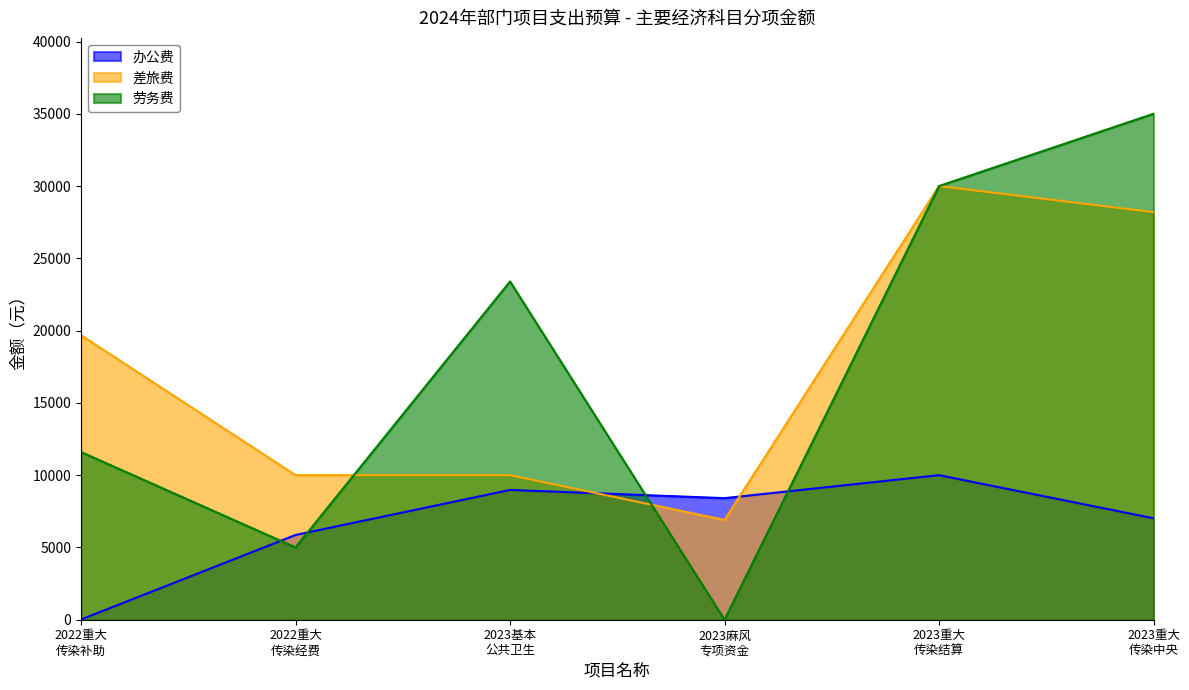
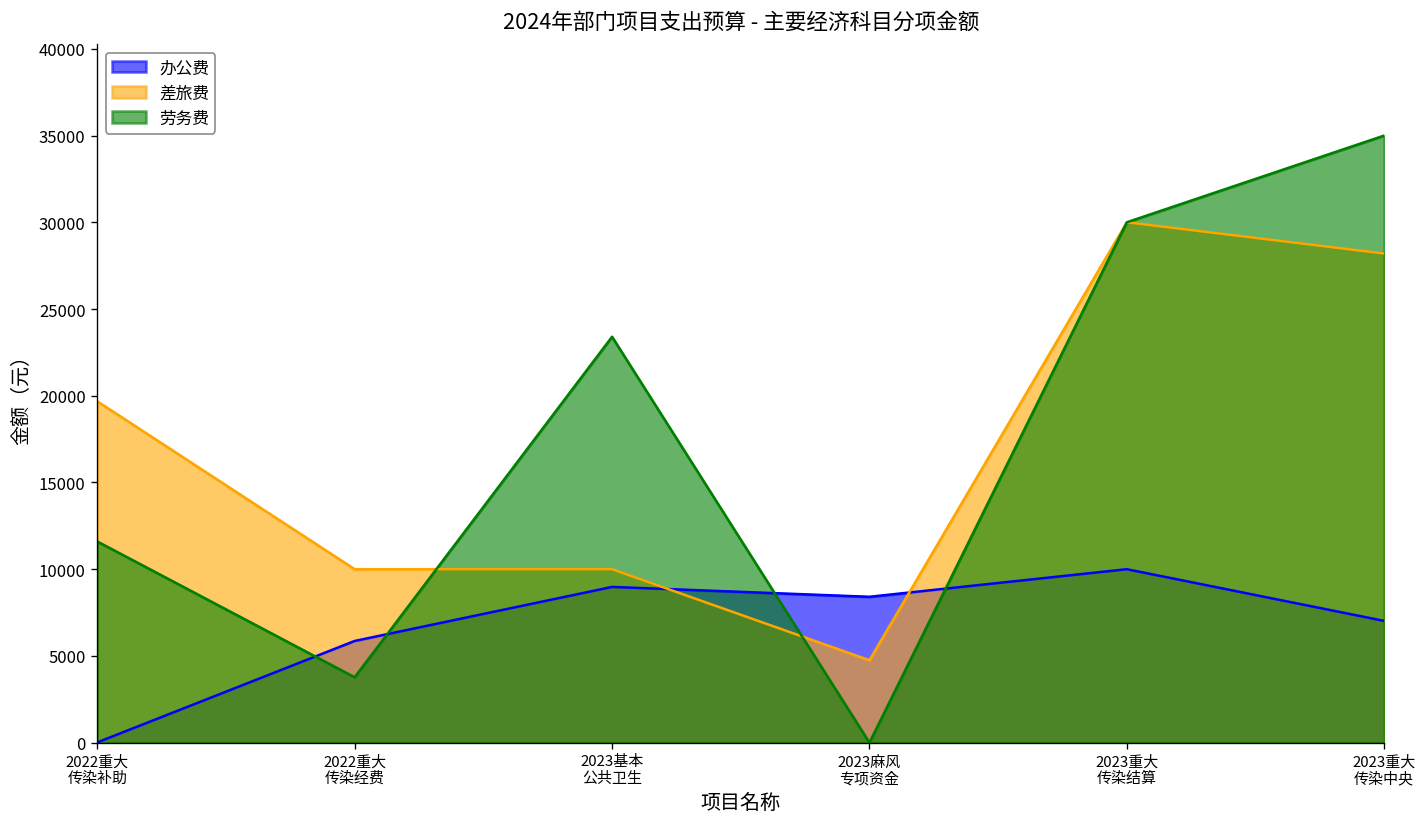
劳务费, 2022重大 传染经费: 5000 -> 3800
差旅费, 2023麻风 专项资金: 6900 -> 4800
